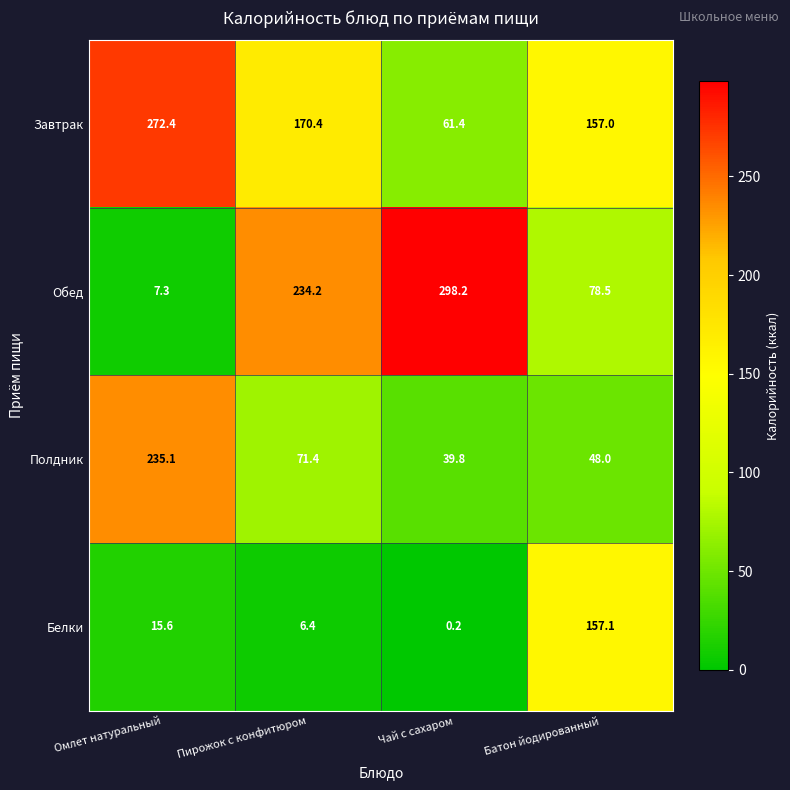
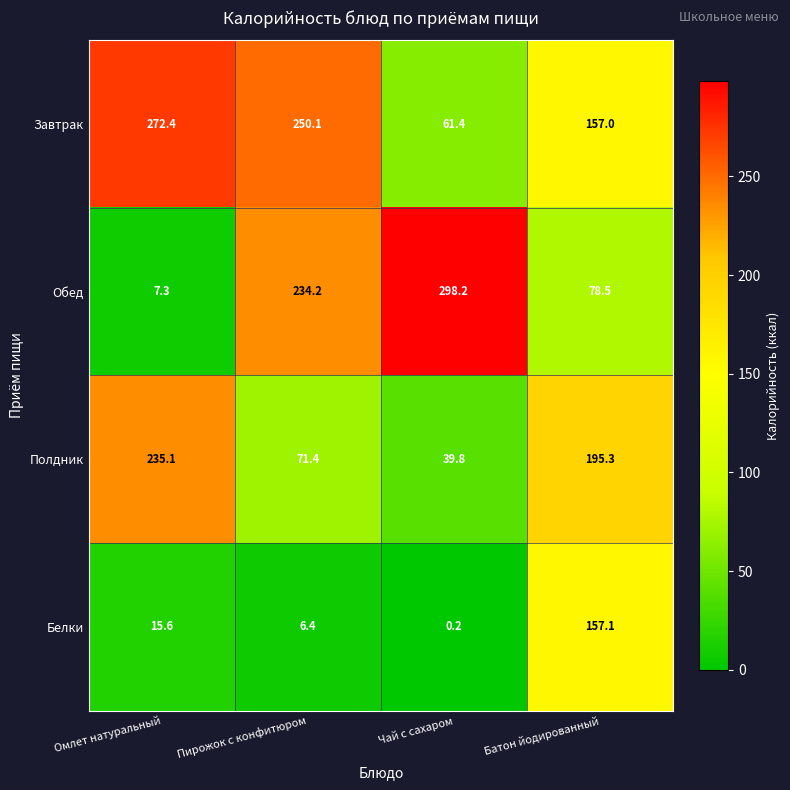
Завтрак, Пирожок с конфитюром: 170.4 -> 250.1
Полдник, Батон йодированный: 48.0 -> 195.3
